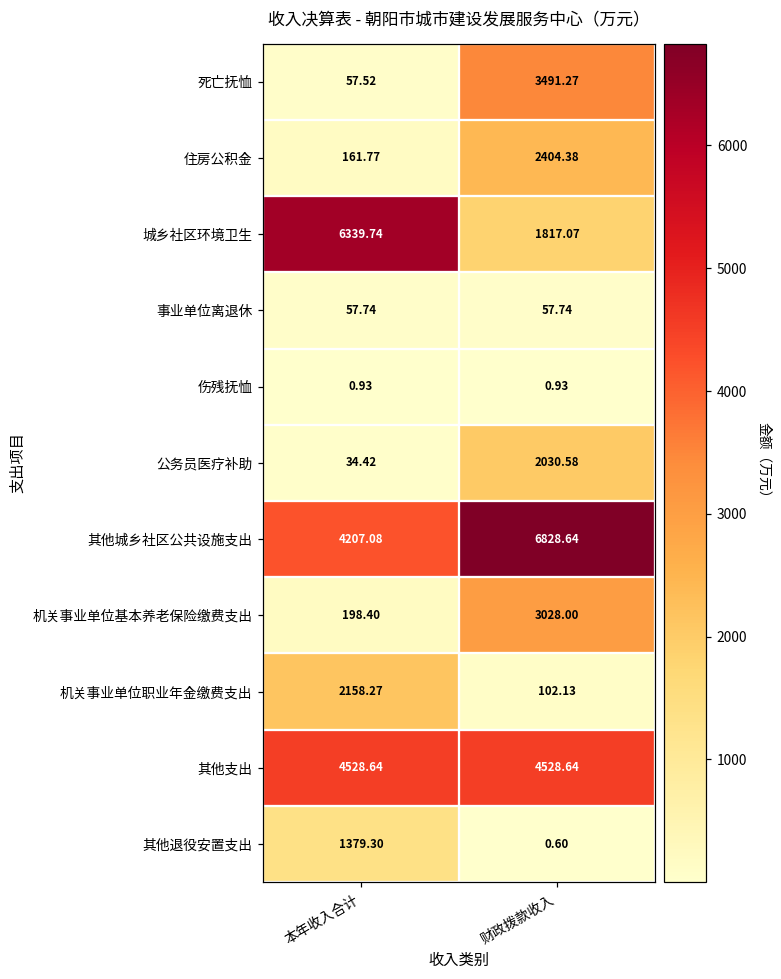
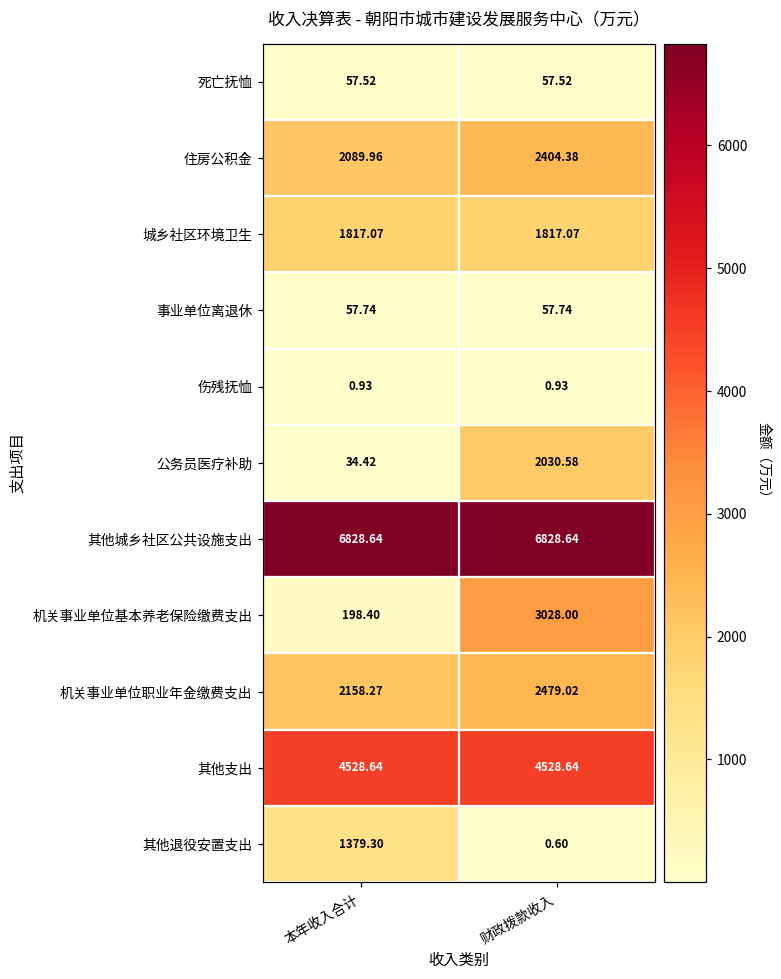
死亡抚恤, 财政拨款收入: 3491.27 -> 57.52
住房公积金, 本年收入合计: 161.77 -> 2089.96
城乡社区环境卫生, 本年收入合计: 6339.74 -> 1817.07
其他城乡社区公共设施支出, 本年收入合计: 4207.08 -> 6828.64
机关事业单位职业年金缴费支出, 财政拨款收入: 102.13 -> 2479.02
